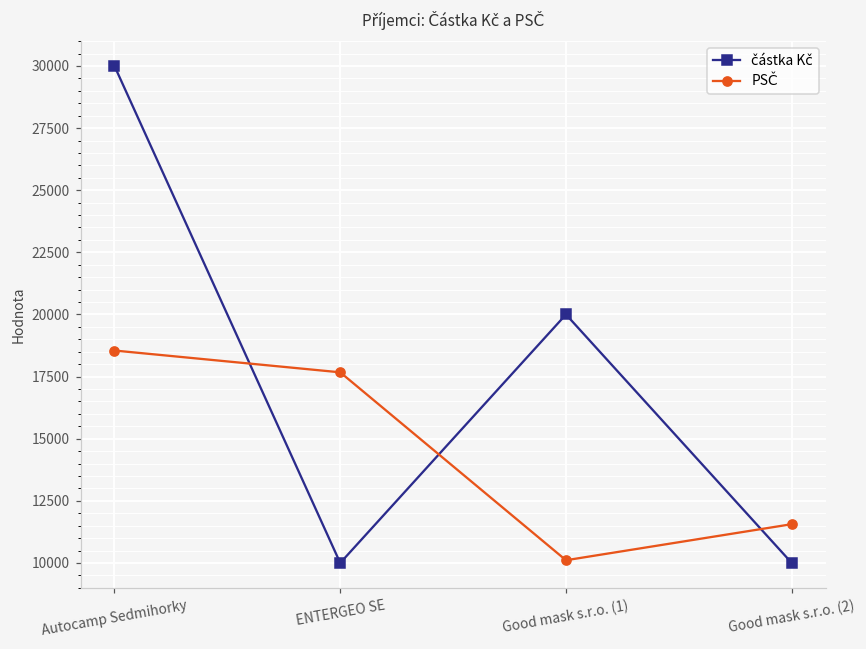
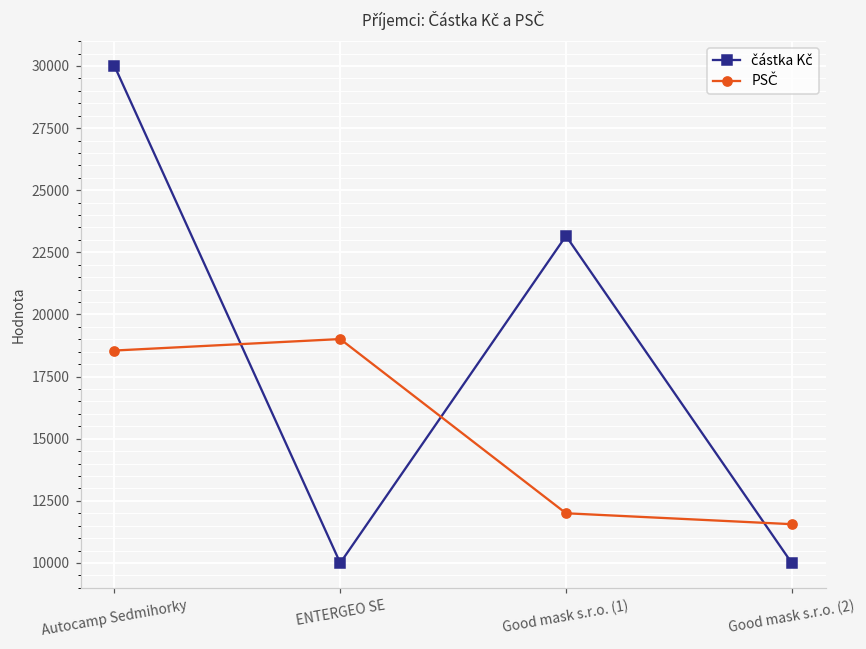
PSČ, ENTERGEO SE: 17700 -> 19000
částka Kč, Good mask s.r.o. (1): 20000 -> 23200
PSČ, Good mask s.r.o. (1): 10100 -> 12000
